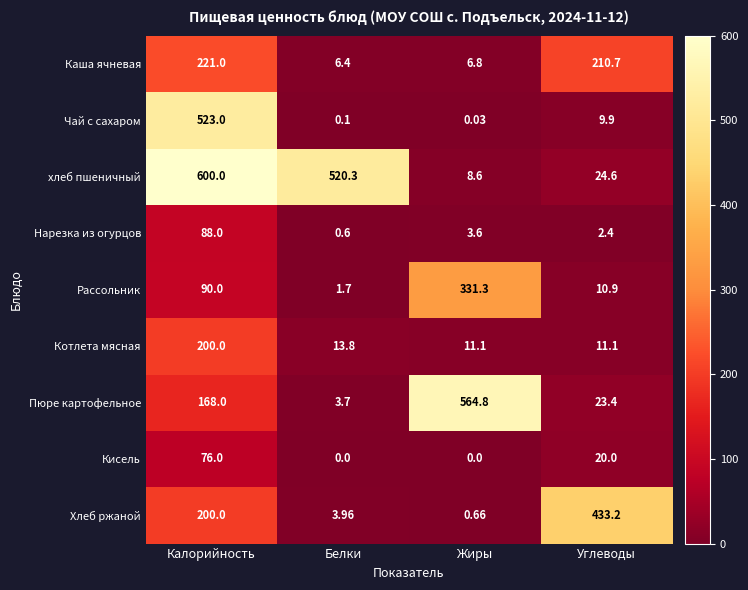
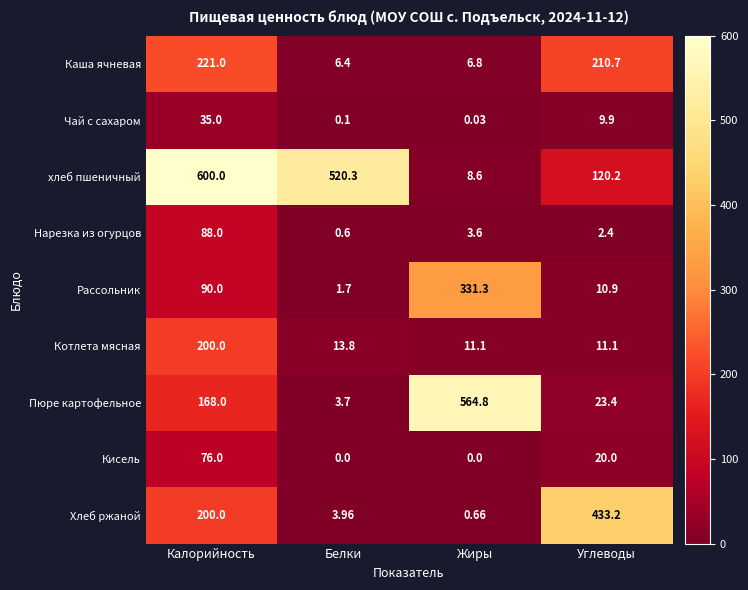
Чай с сахаром, Калорийность: 523.0 -> 35.0
хлеб пшеничный, Углеводы: 24.6 -> 120.2
